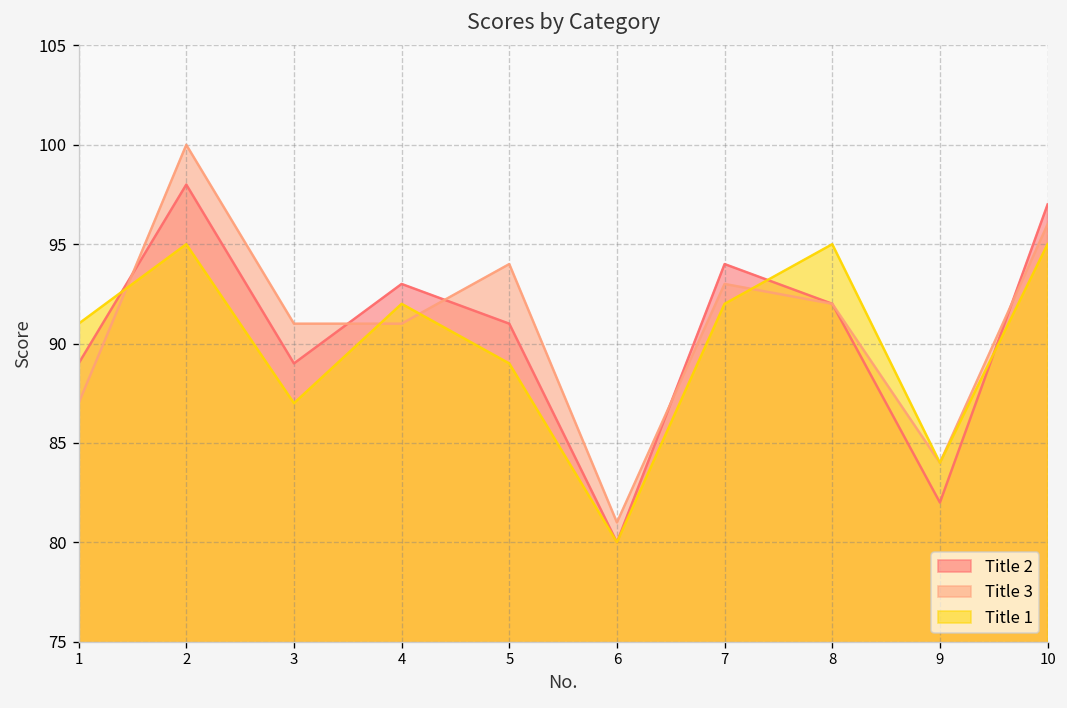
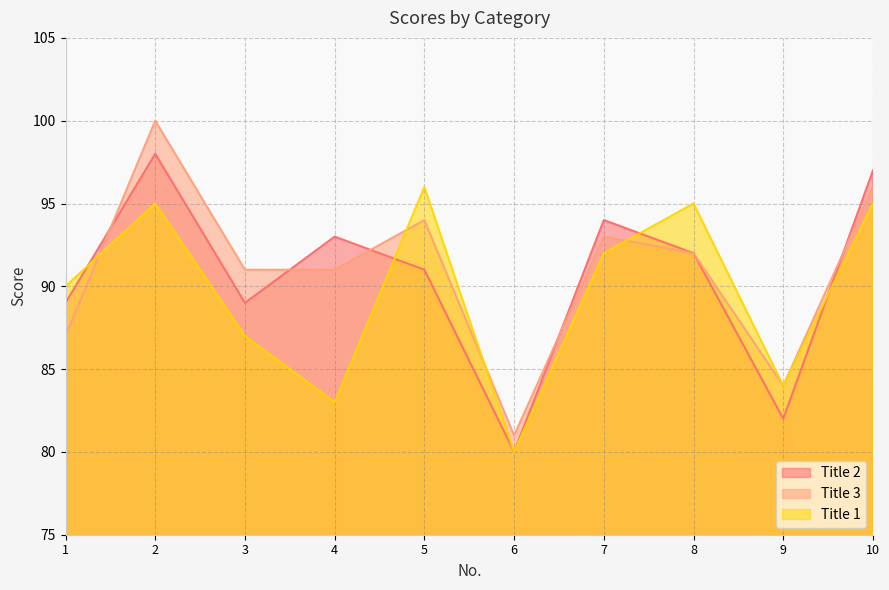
Title 1, 1: 91 -> 90
Title 1, 4: 92 -> 83
Title 1, 5: 89 -> 96
